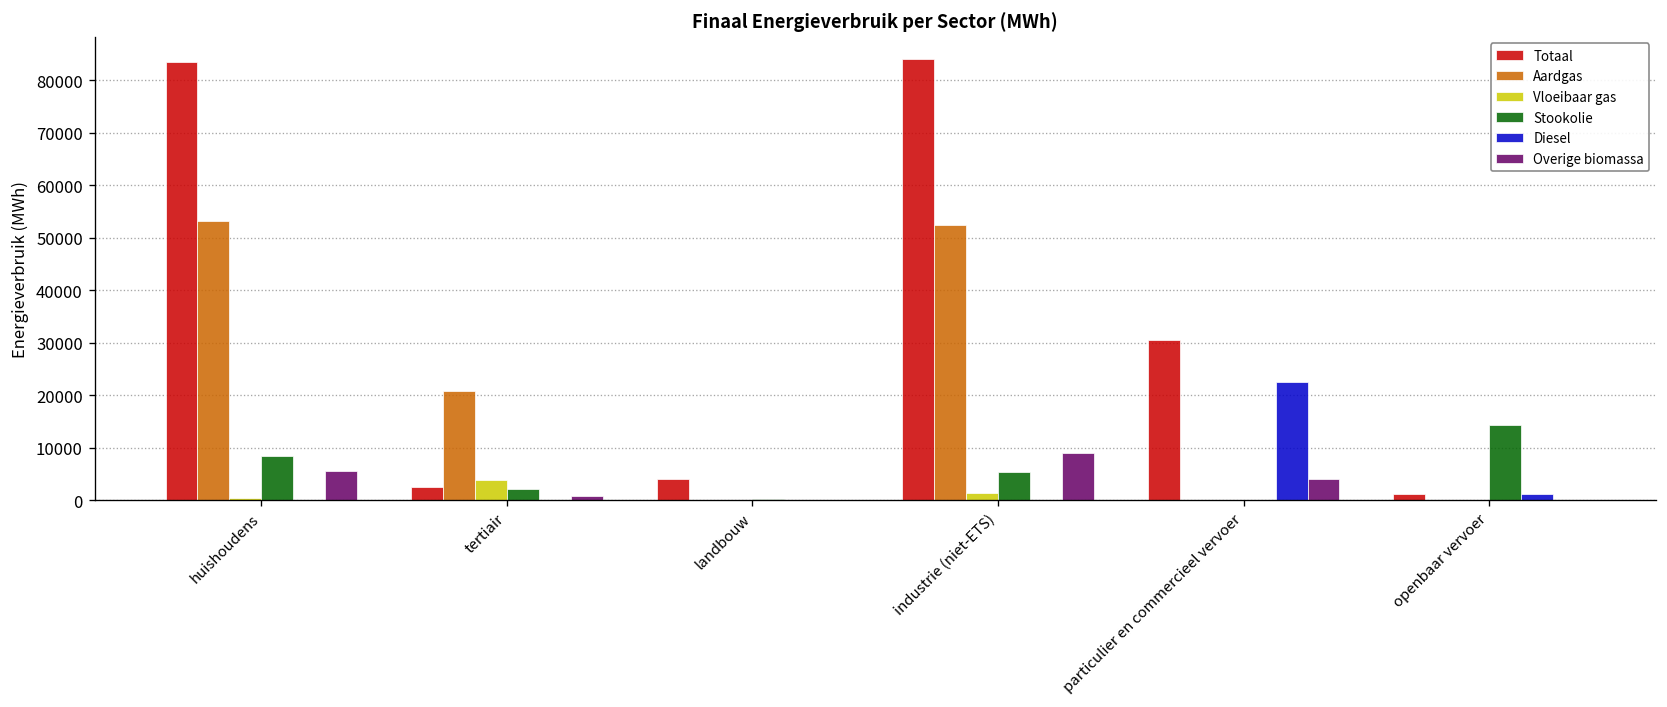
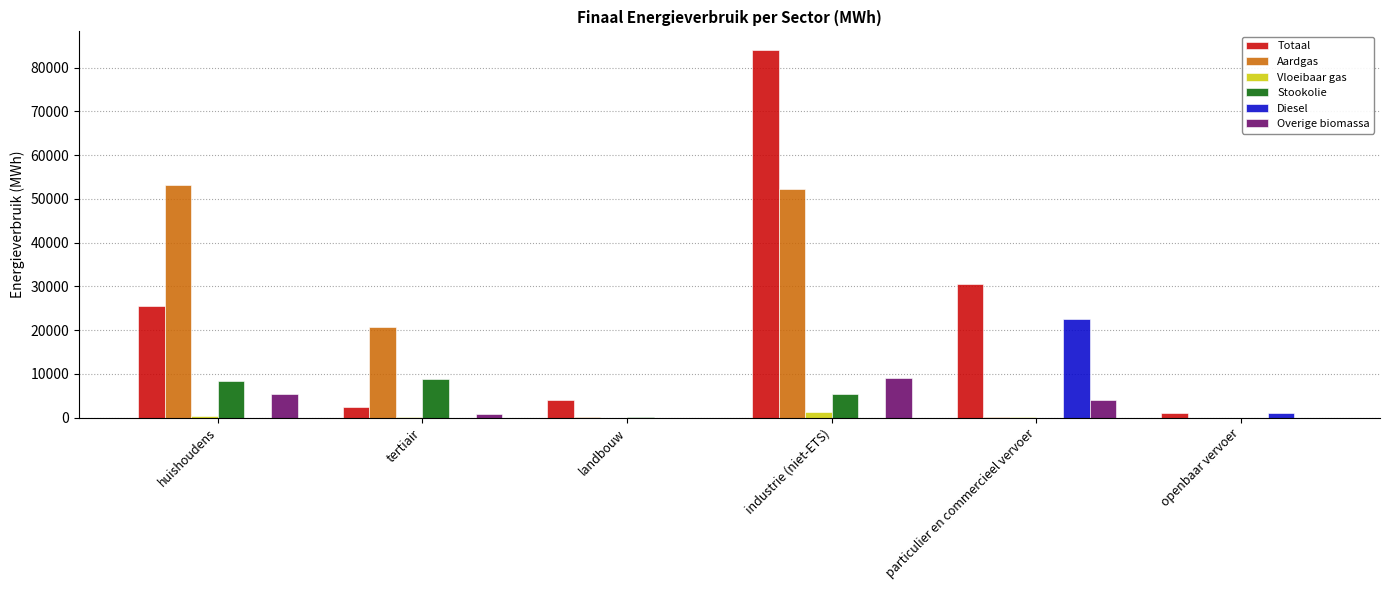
Totaal, huishoudens: 84000 -> 25000
Vloeibaar gas, tertiair: 4000 -> 0
Stookolie, tertiair: 2000 -> 9000
Stookolie, openbaar vervoer: 14000 -> 0
